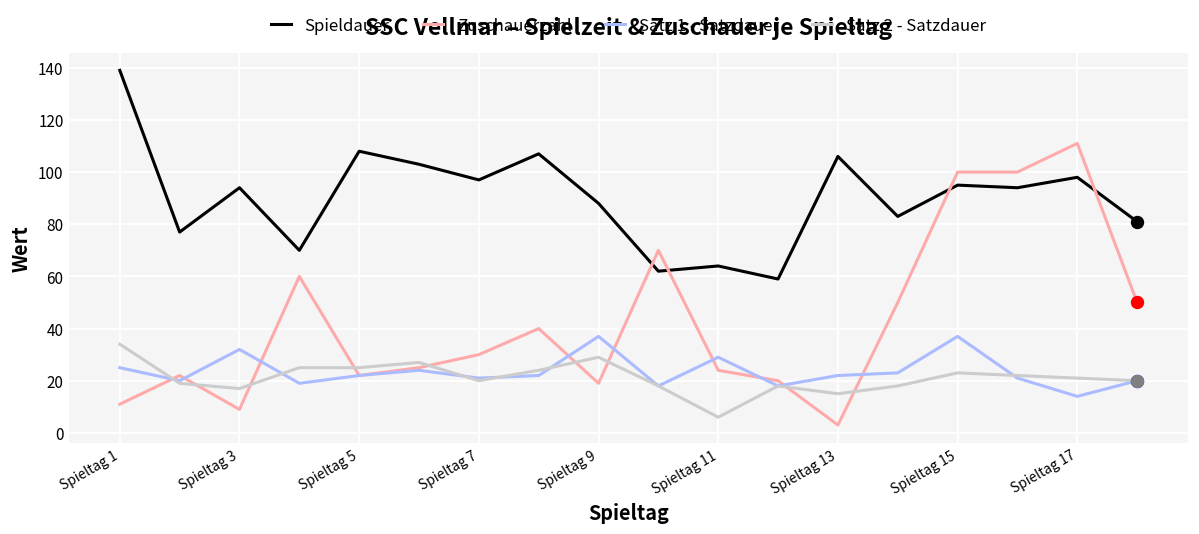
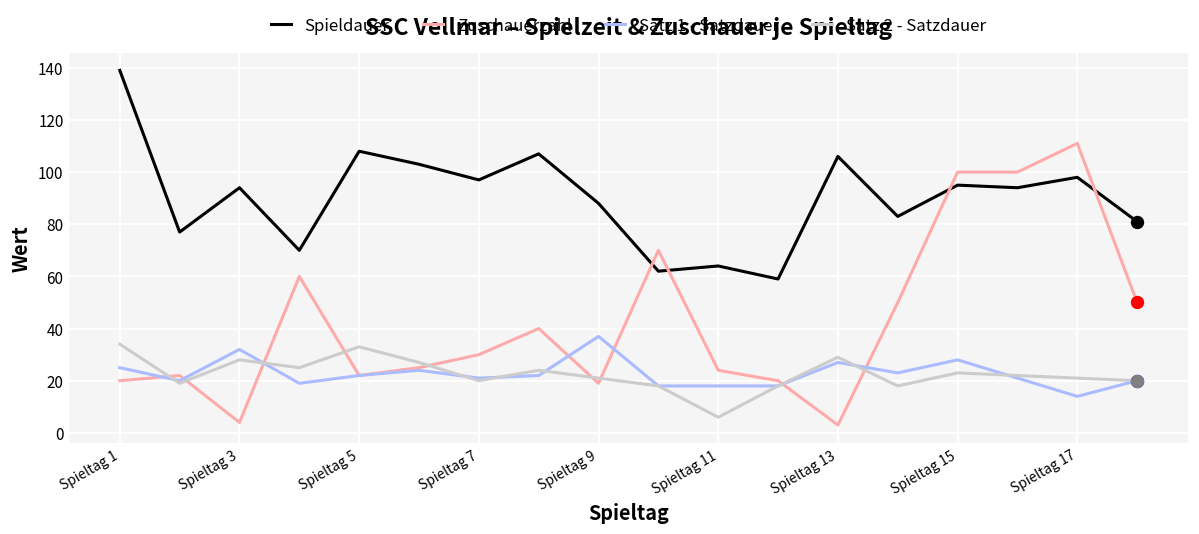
Zuschauerzahl, Spieltag 1: 11 -> 20
Zuschauerzahl, Spieltag 3: 9 -> 4
Satz 2 - Satzdauer, Spieltag 3: 17 -> 28
Satz 2 - Satzdauer, Spieltag 5: 25 -> 33
Satz 2 - Satzdauer, Spieltag 9: 29 -> 21
Satz 1 - Satzdauer, Spieltag 11: 29 -> 18
Satz 1 - Satzdauer, Spieltag 13: 22 -> 27
Satz 2 - Satzdauer, Spieltag 13: 15 -> 29
Satz 1 - Satzdauer, Spieltag 15: 37 -> 28
